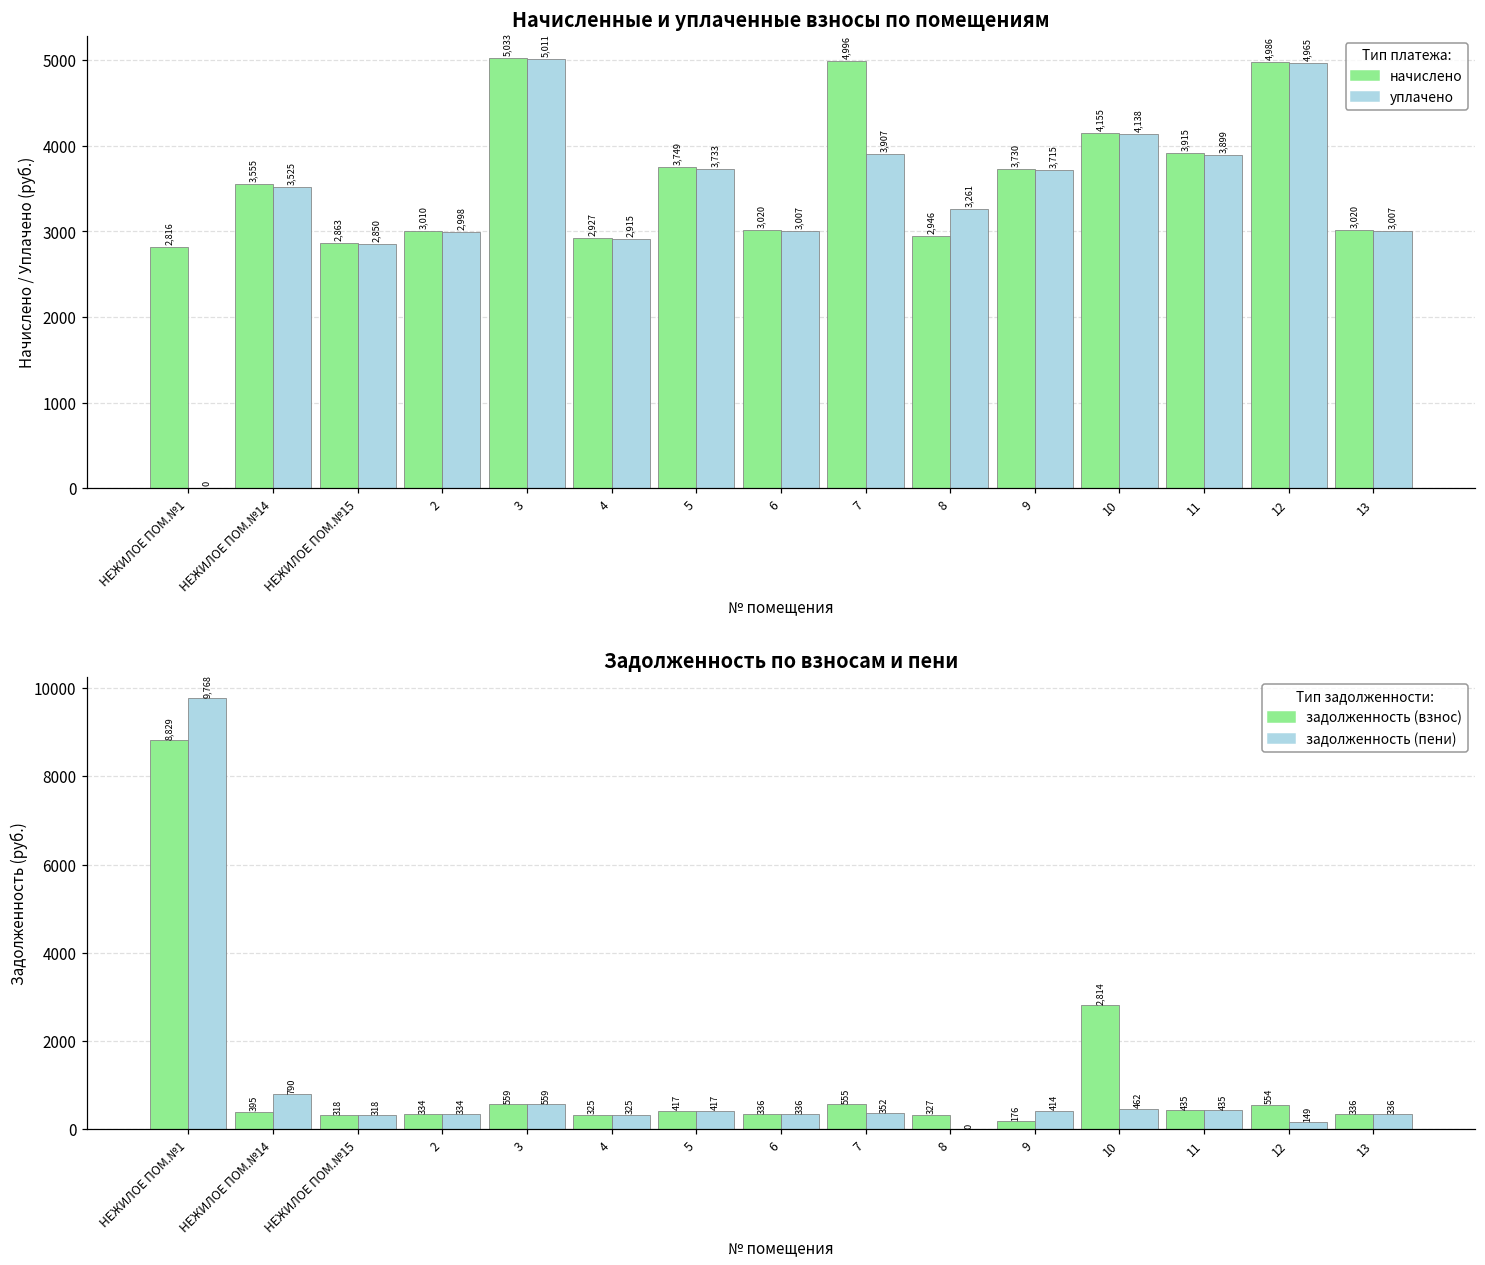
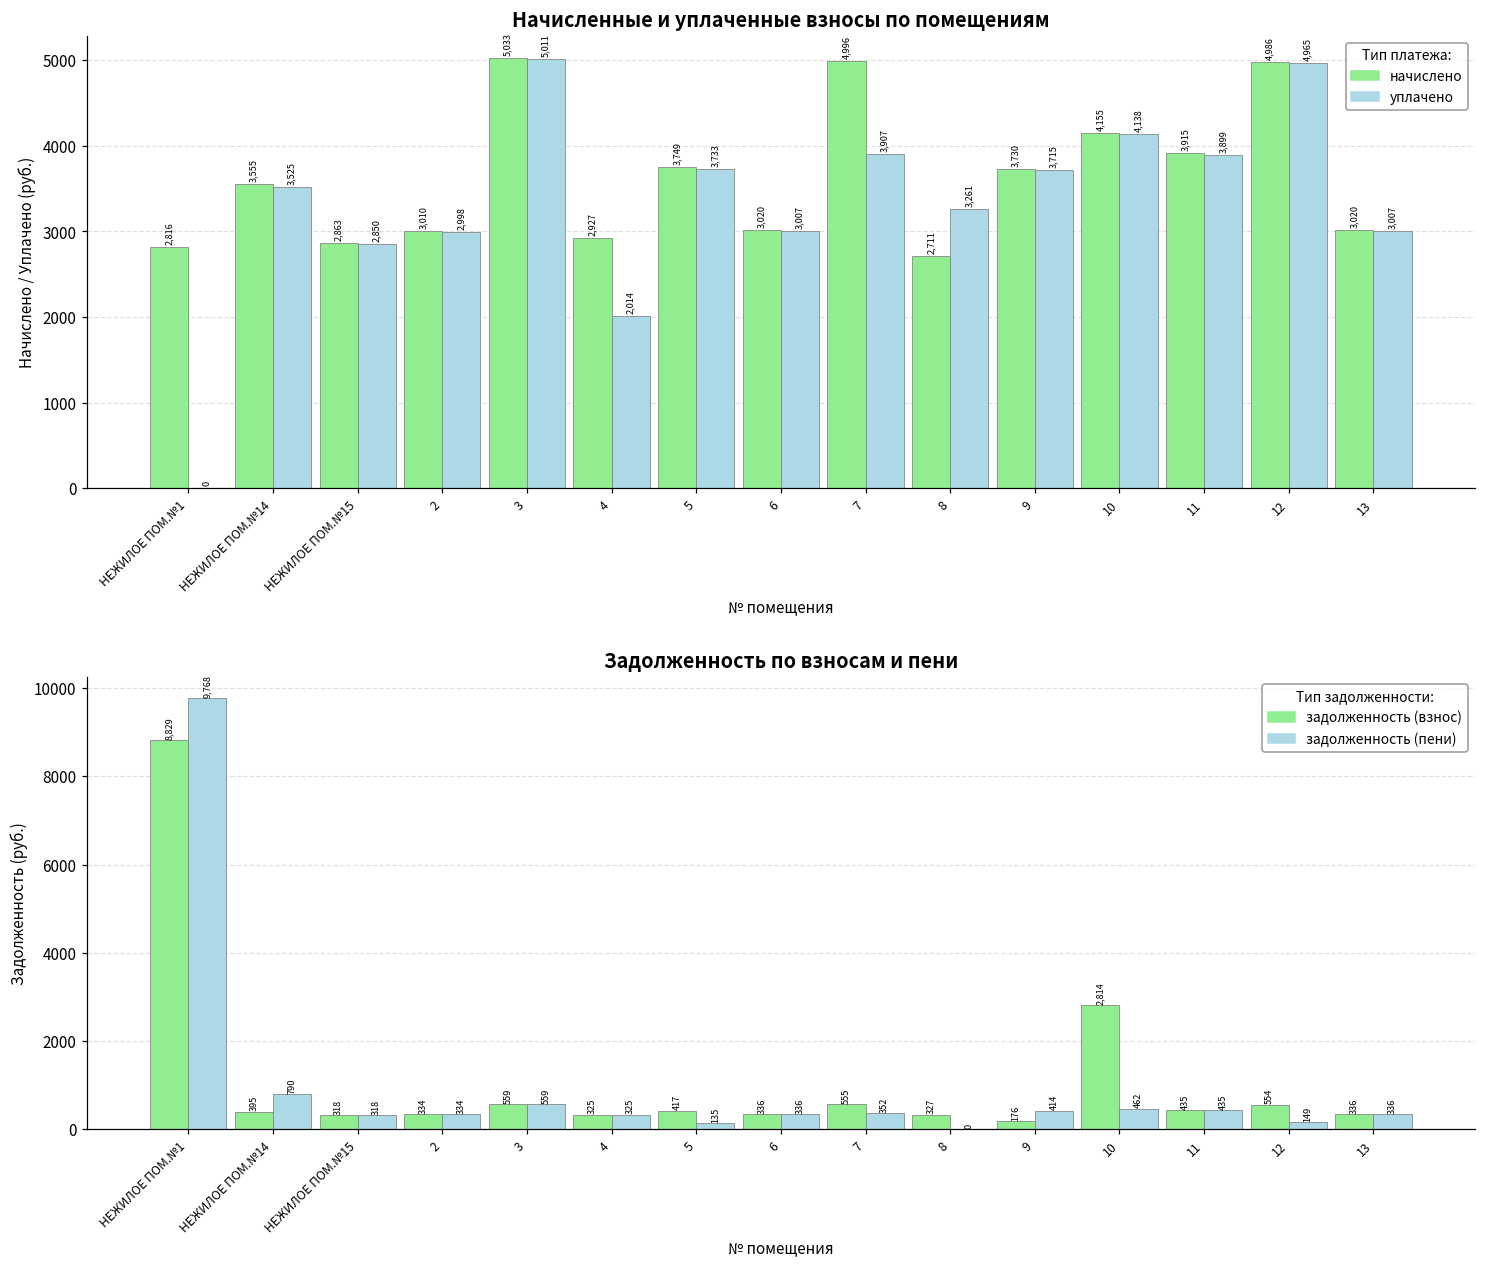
Начисленные и уплаченные взносы по помещениям, уплачено, 4: 2,915 -> 2,014
Начисленные и уплаченные взносы по помещениям, начислено, 8: 2,946 -> 2,711
Задолженность по взносам и пени, задолженность (пени), 5: 417 -> 135
